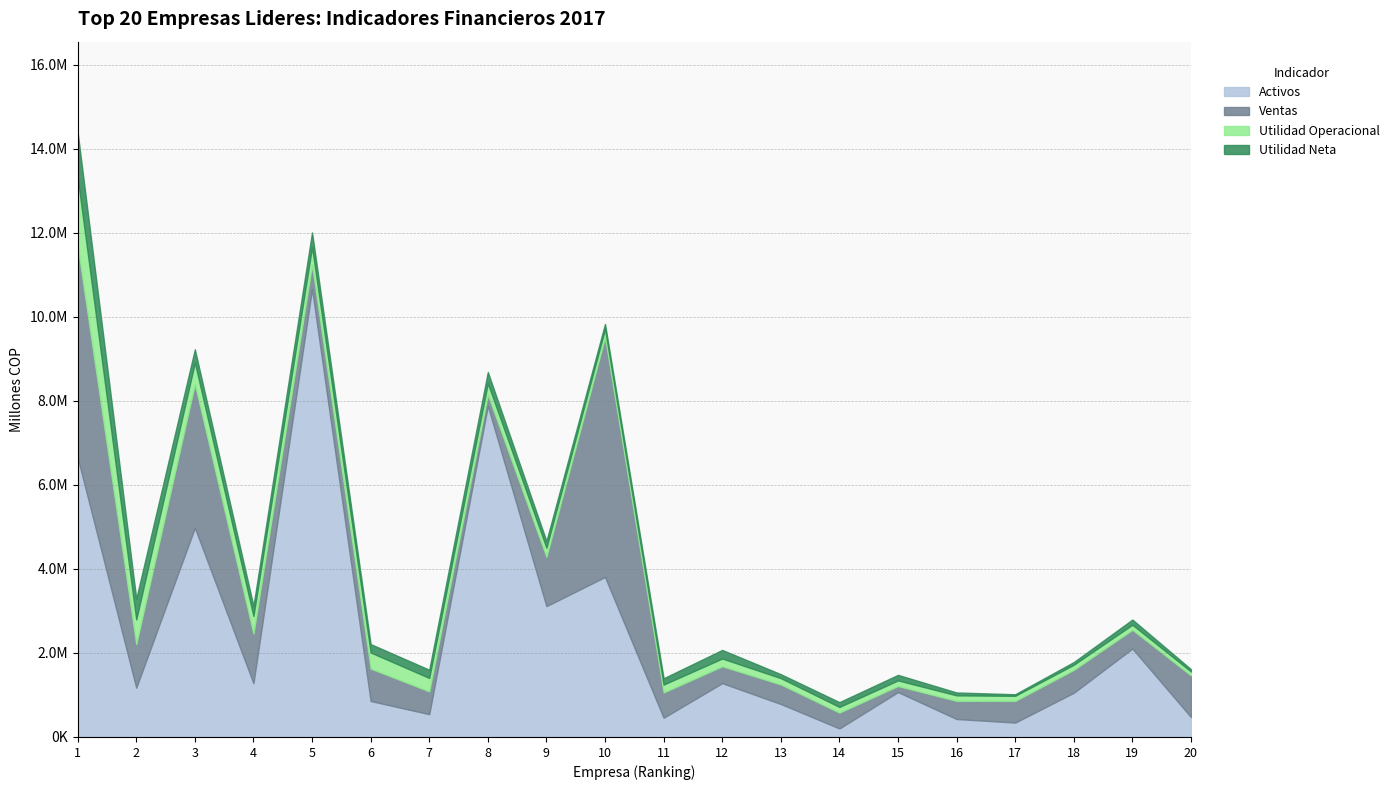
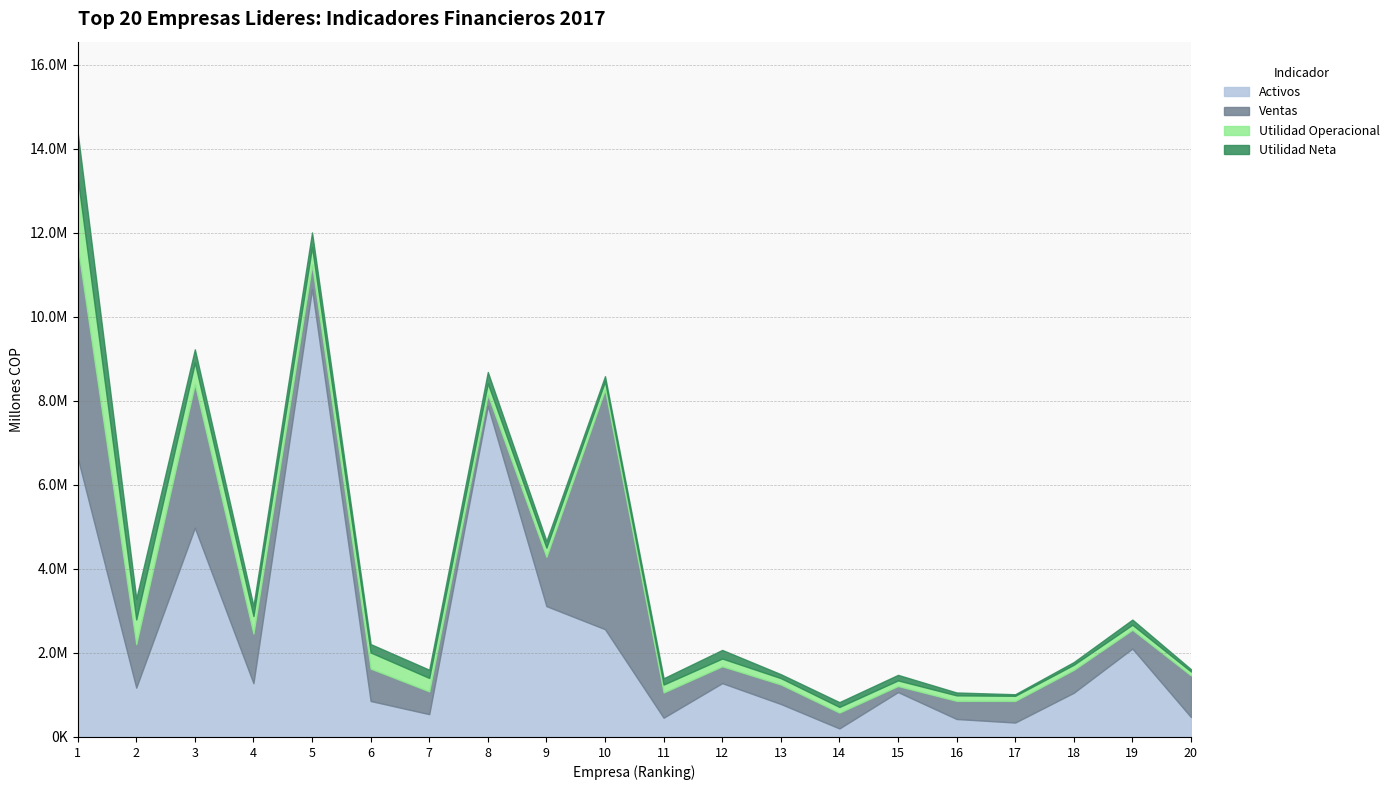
Activos, 10: 3800000 -> 2600000
